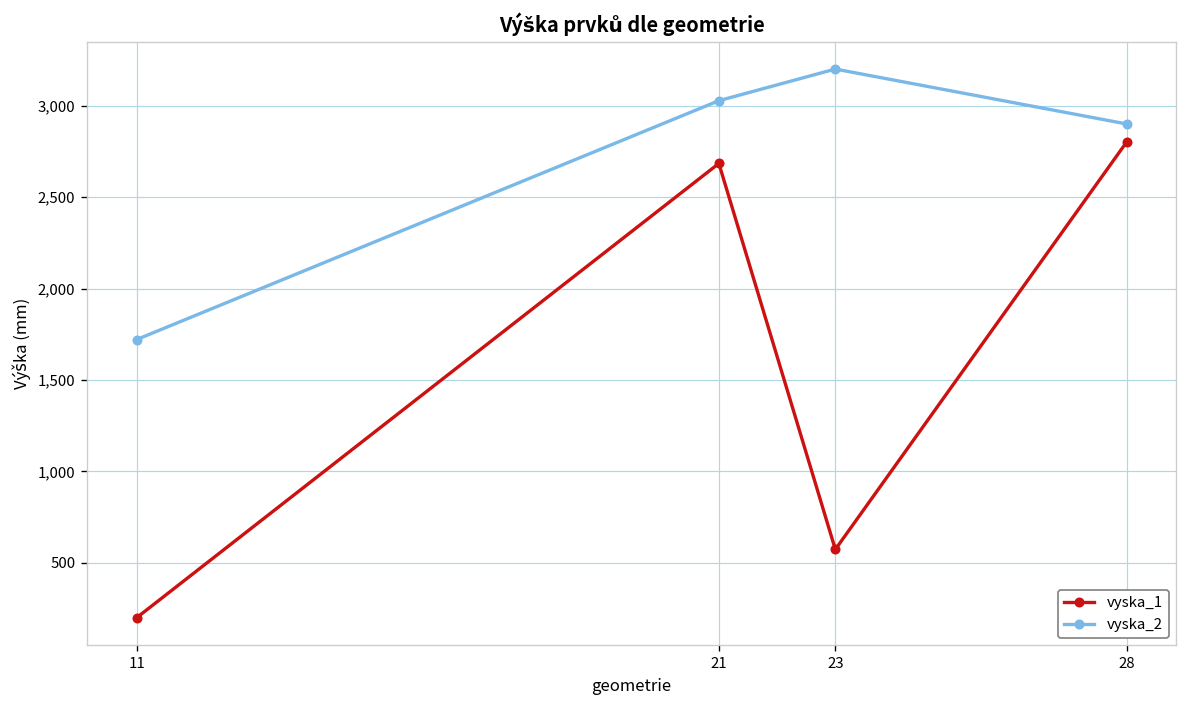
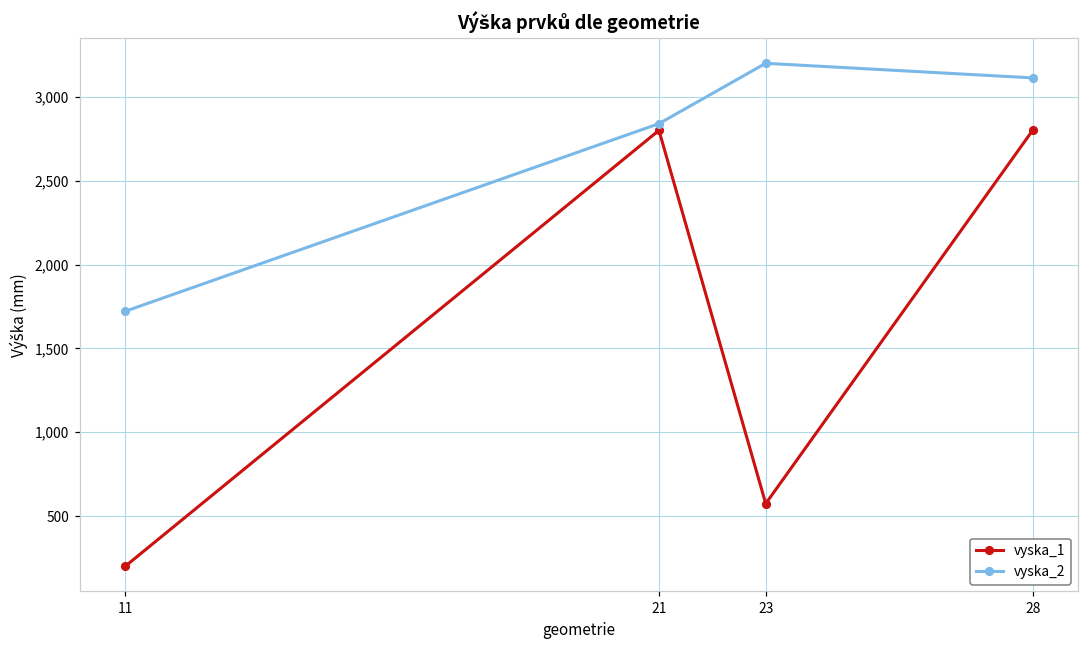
vyska_1, 21: 2,680 -> 2,800
vyska_2, 21: 3,030 -> 2,840
vyska_2, 28: 2,900 -> 3,110
